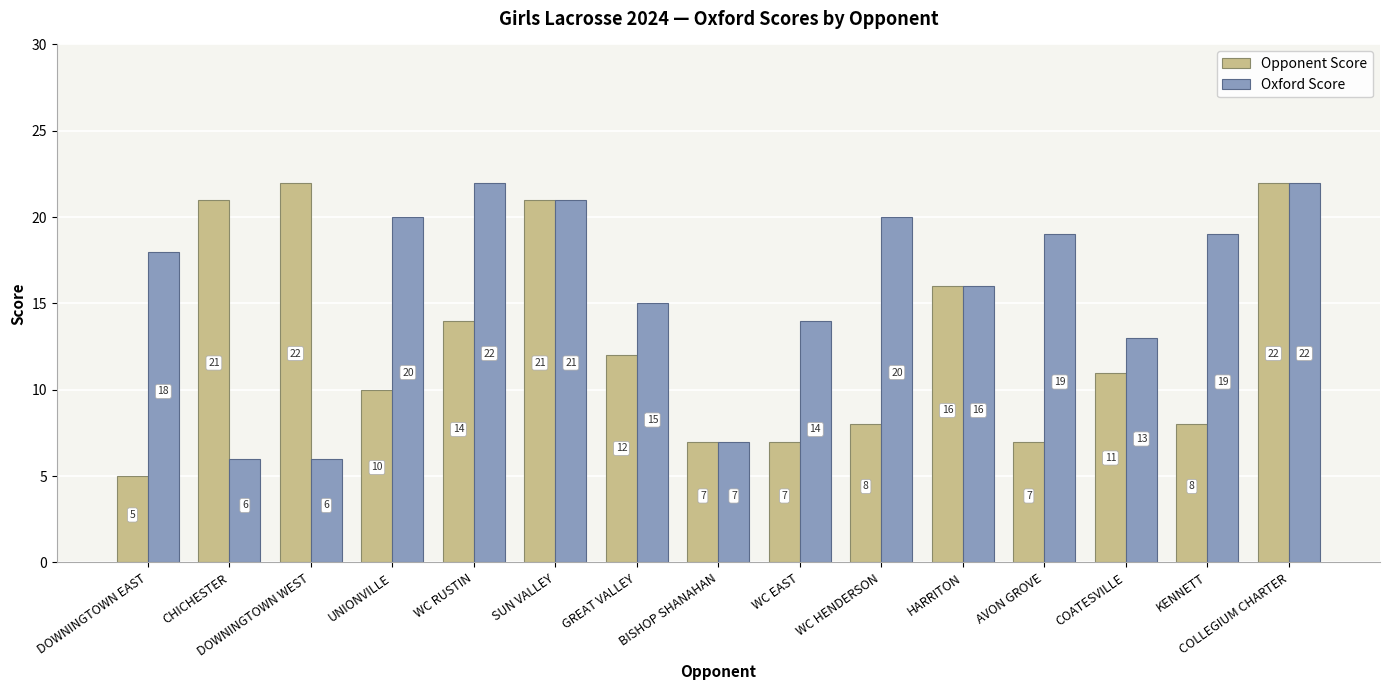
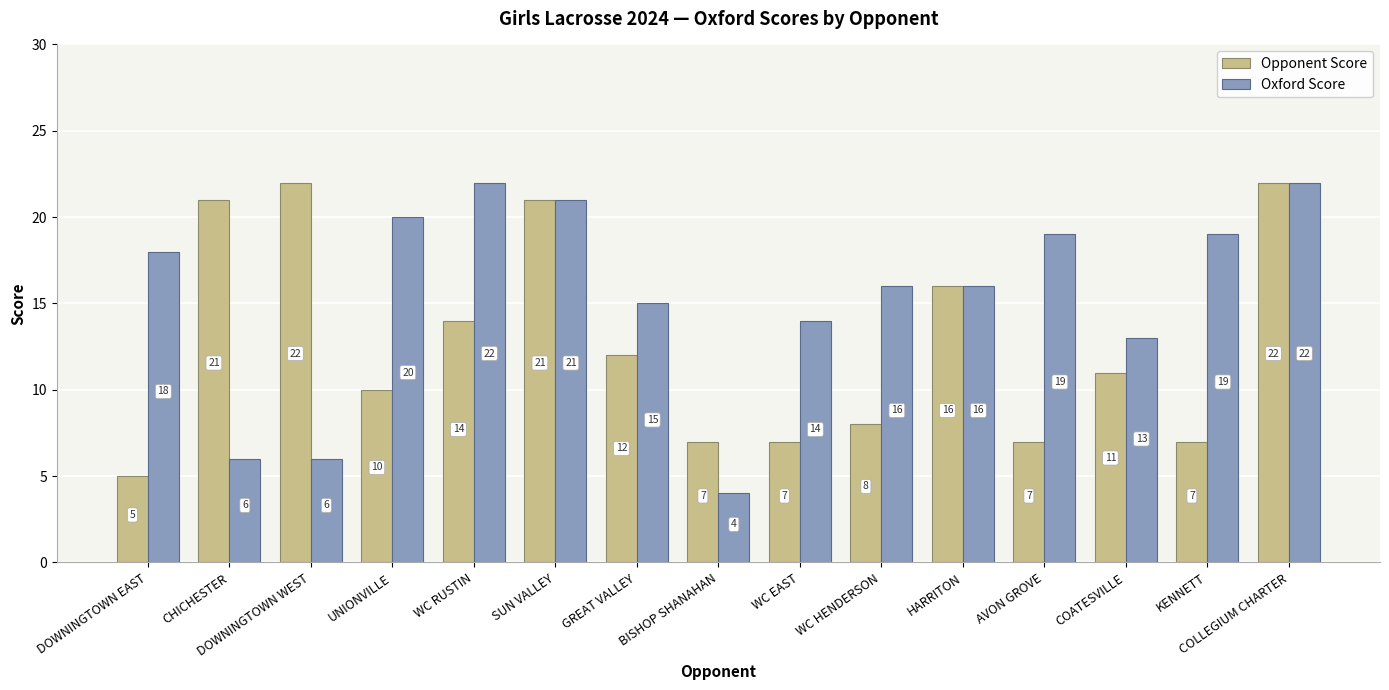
Oxford Score, BISHOP SHANAHAN: 7 -> 4
Oxford Score, WC HENDERSON: 20 -> 16
Opponent Score, KENNETT: 8 -> 7
